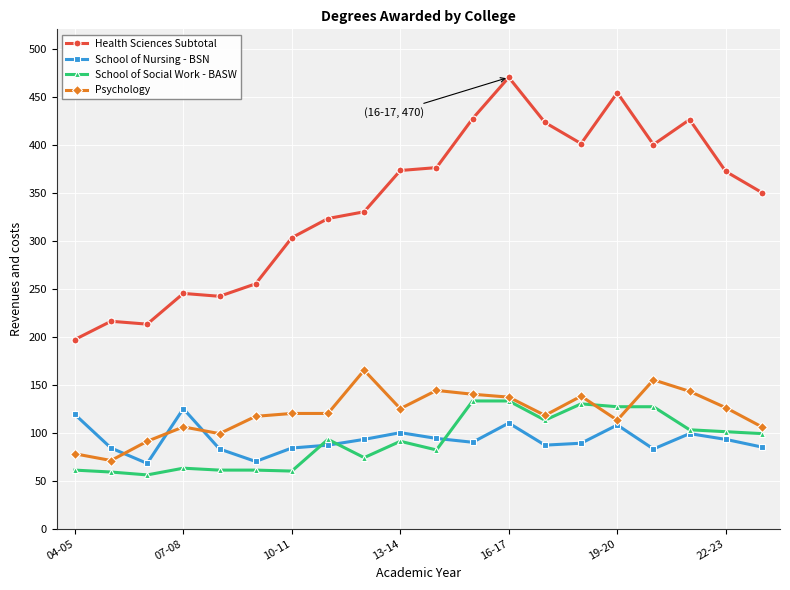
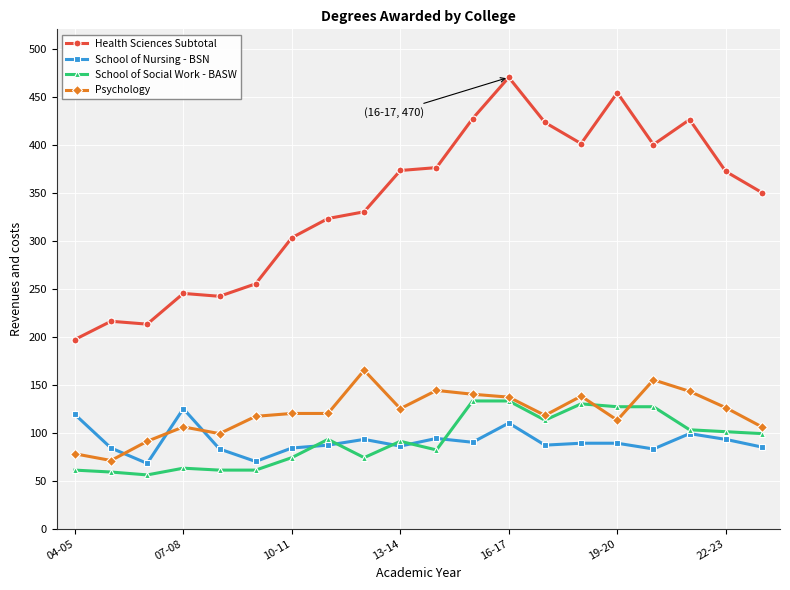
School of Social Work - BASW, 10-11: 60 -> 70
School of Nursing - BSN, 13-14: 100 -> 90
School of Nursing - BSN, 19-20: 110 -> 90
